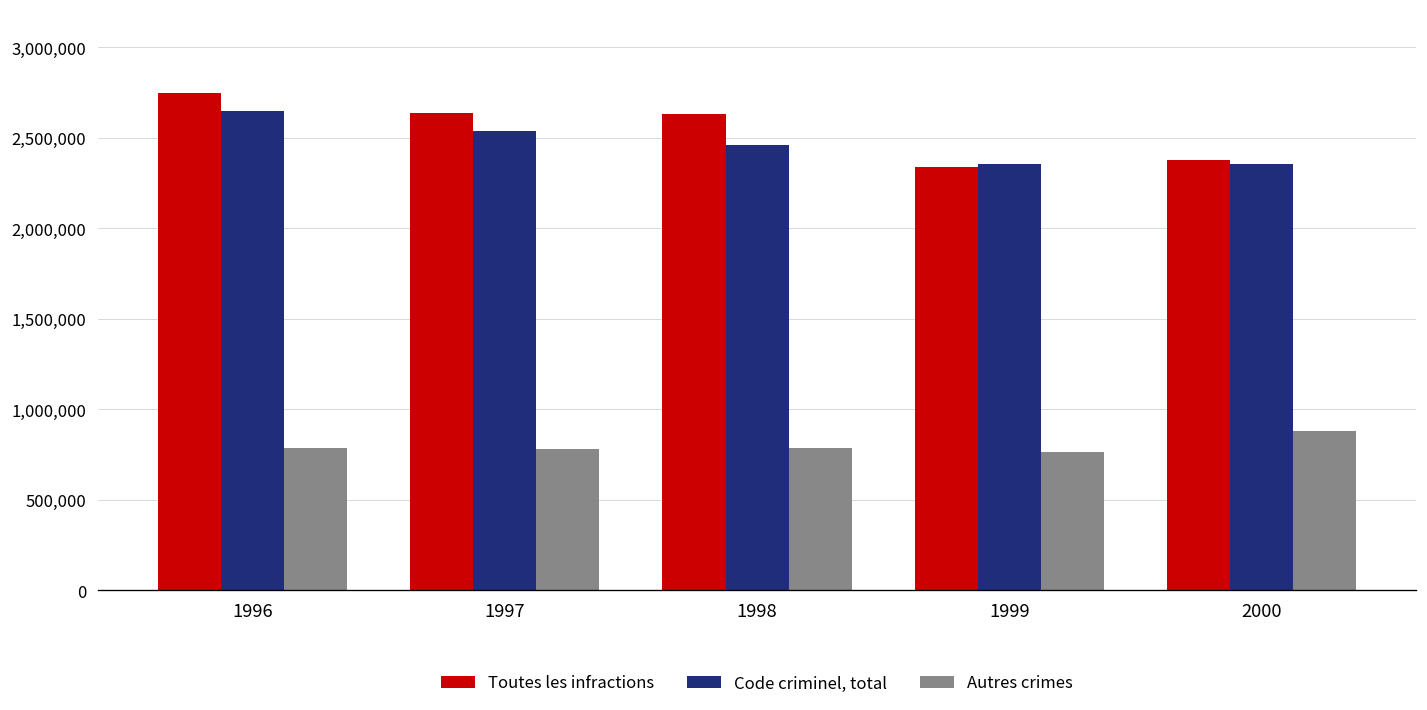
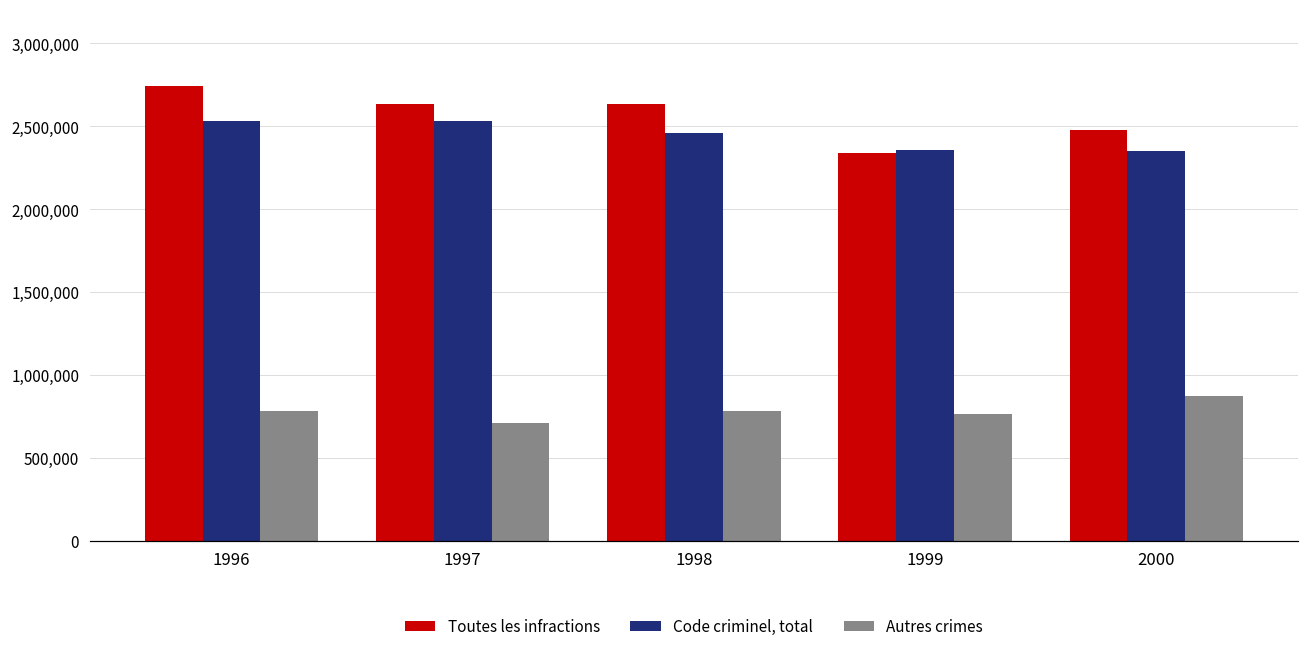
Code criminel, total, 1996: 2,640,000 -> 2,530,000
Autres crimes, 1997: 780,000 -> 710,000
Toutes les infractions, 2000: 2,370,000 -> 2,480,000
